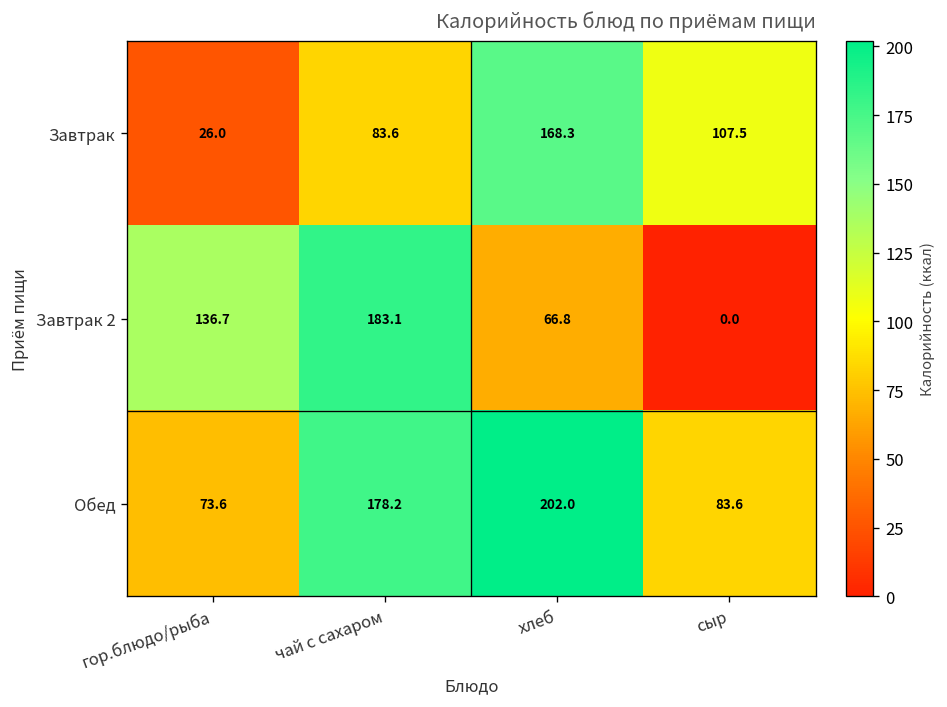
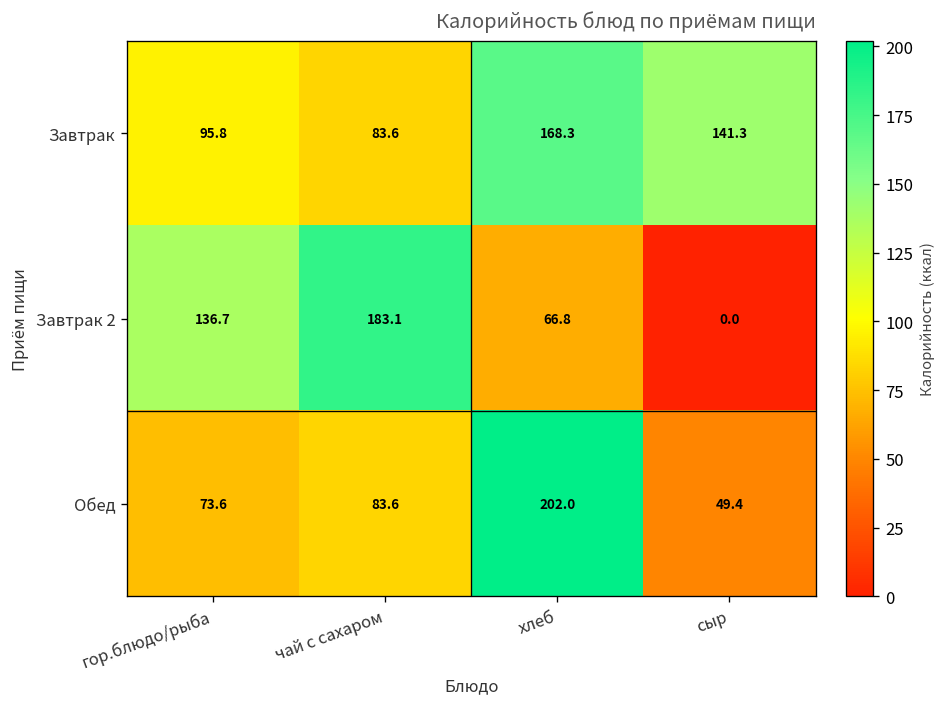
Завтрак, гор.блюдо/рыба: 26.0 -> 95.8
Завтрак, сыр: 107.5 -> 141.3
Обед, чай с сахаром: 178.2 -> 83.6
Обед, сыр: 83.6 -> 49.4
